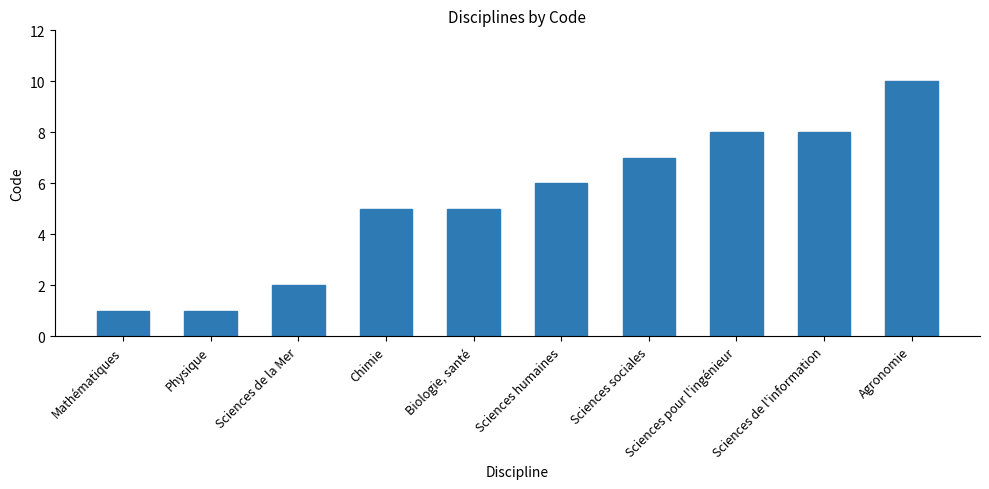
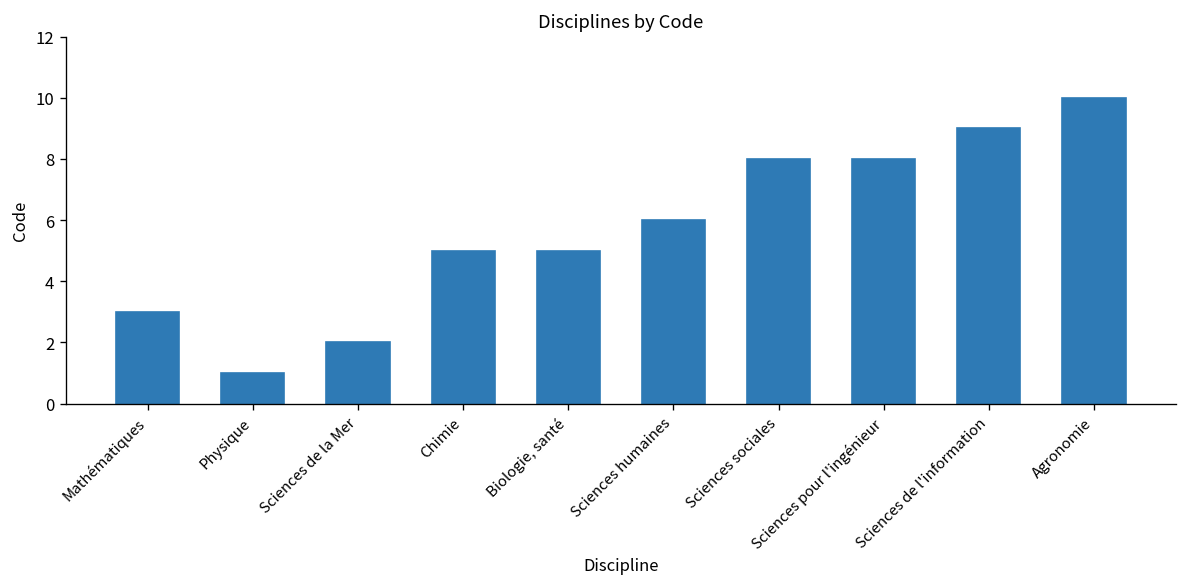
Mathématiques: 1 -> 3
Sciences sociales: 7 -> 8
Sciences de l'information: 8 -> 9
